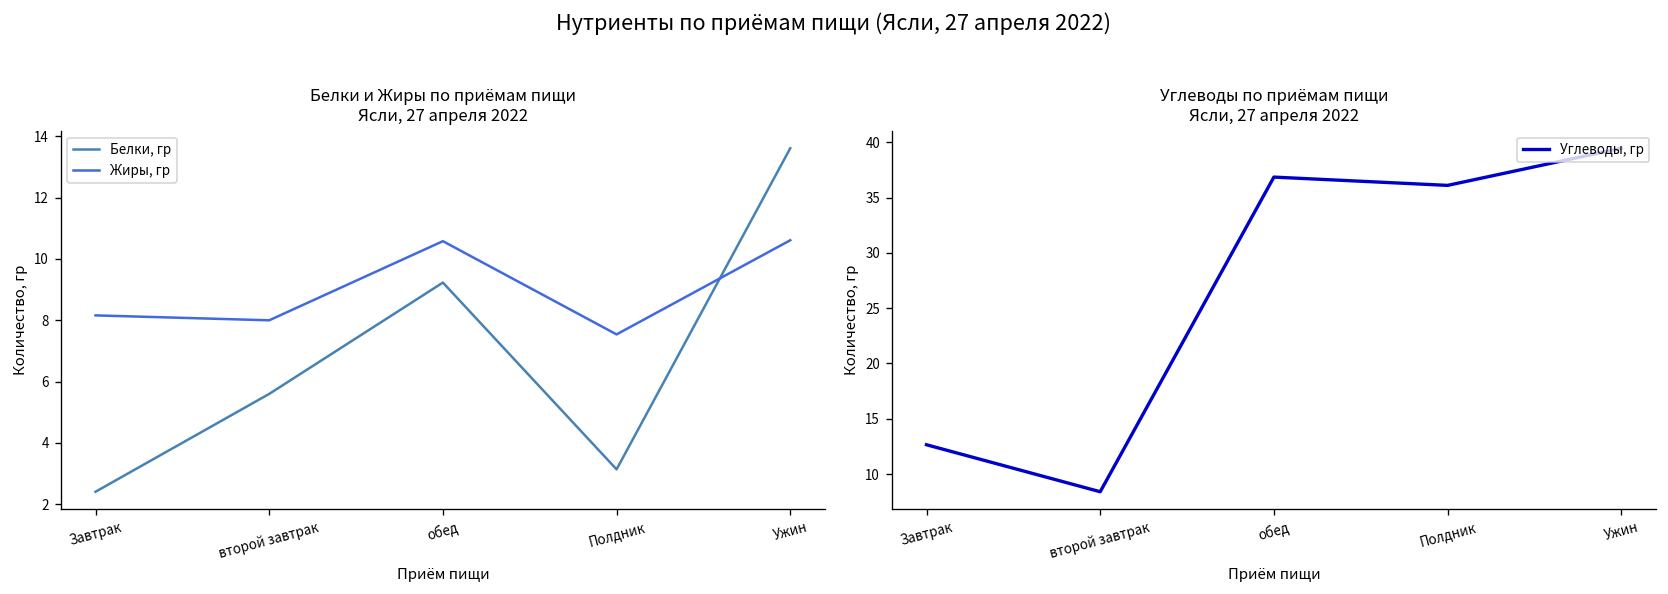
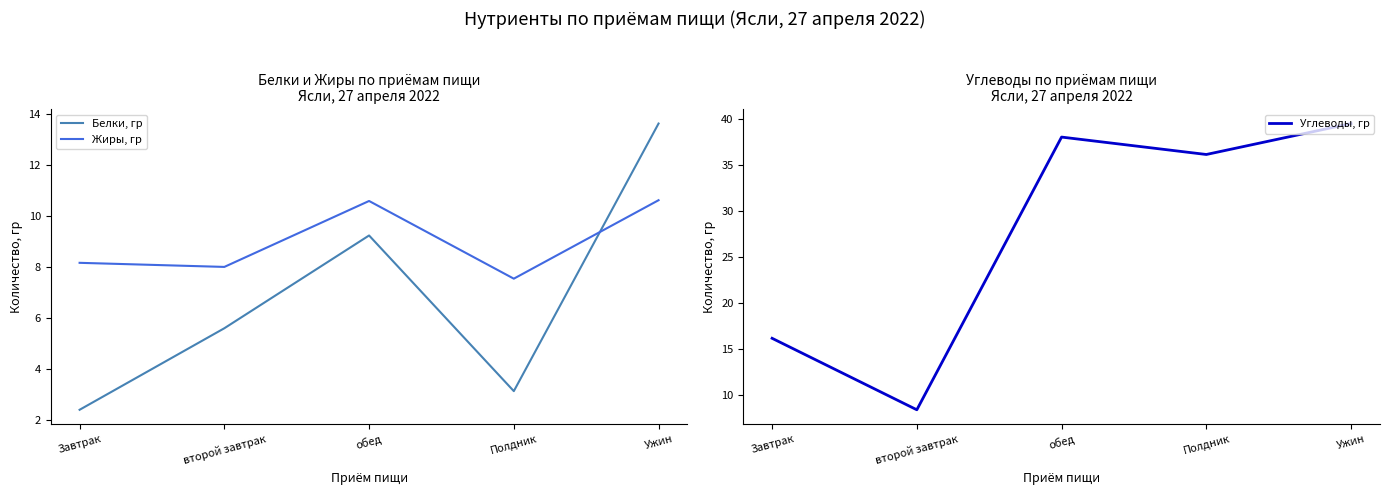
Углеводы по приёмам пищи Ясли, 27 апреля 2022, Завтрак: 13 -> 16
Углеводы по приёмам пищи Ясли, 27 апреля 2022, обед: 37 -> 38
